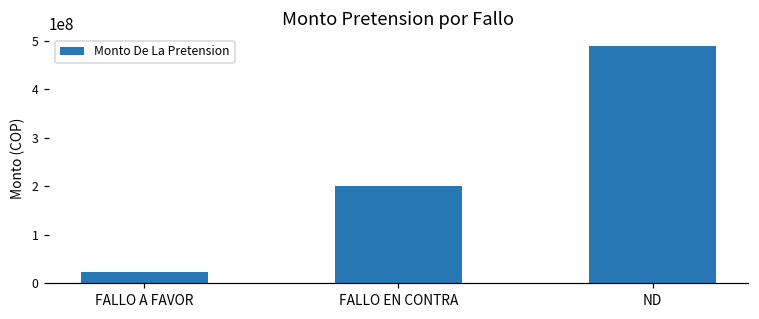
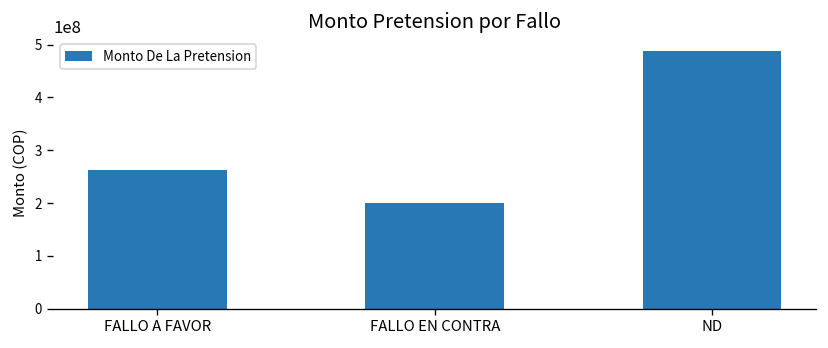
FALLO A FAVOR: 20000000 -> 260000000
